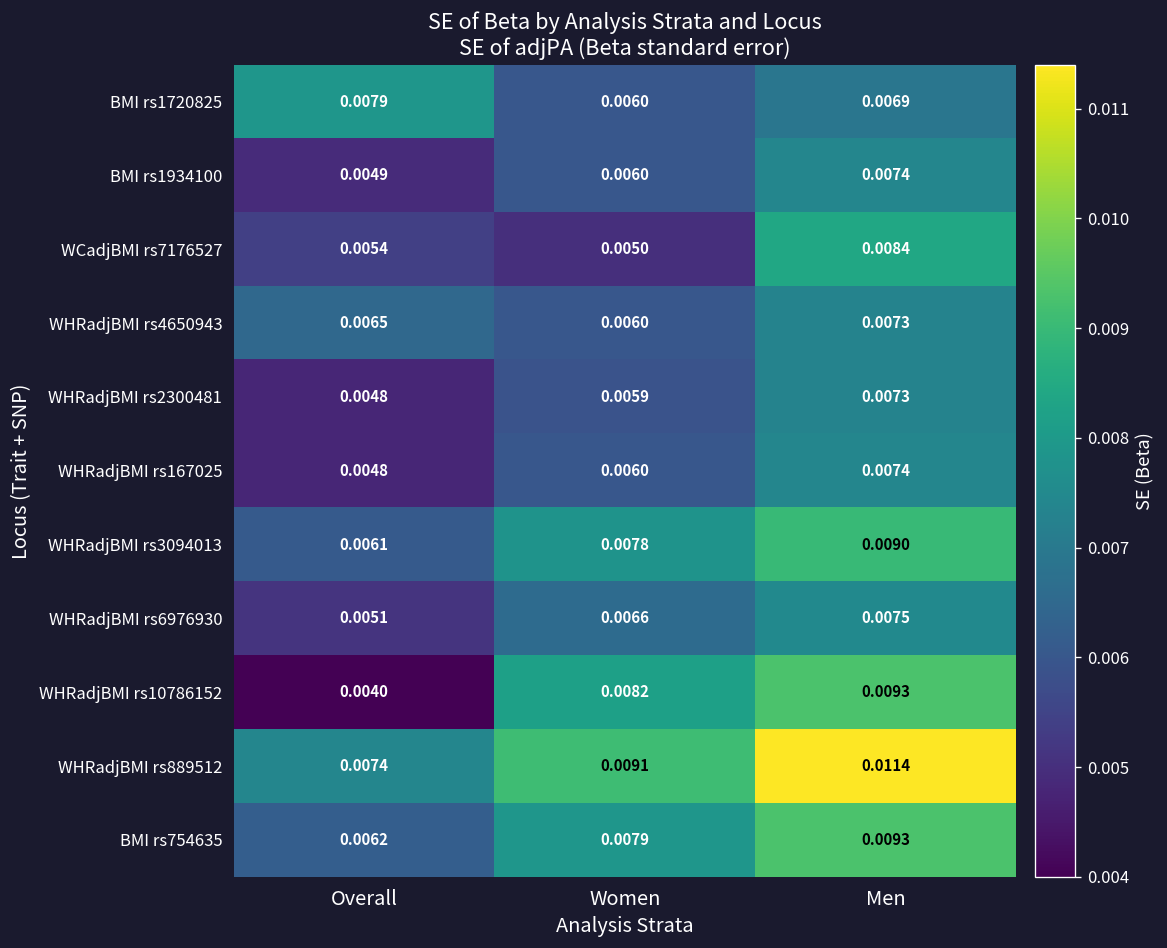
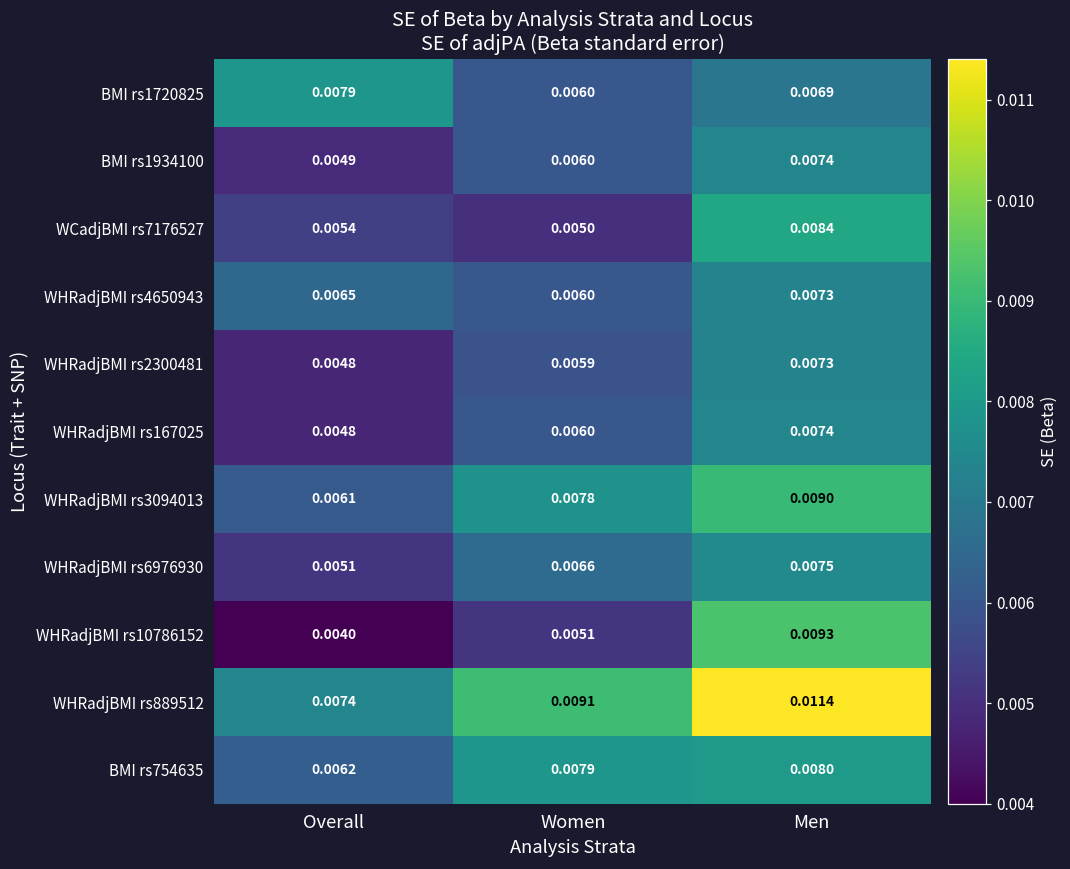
WHRadjBMI rs10786152, Women: 0.0082 -> 0.0051
BMI rs754635, Men: 0.0093 -> 0.0080
